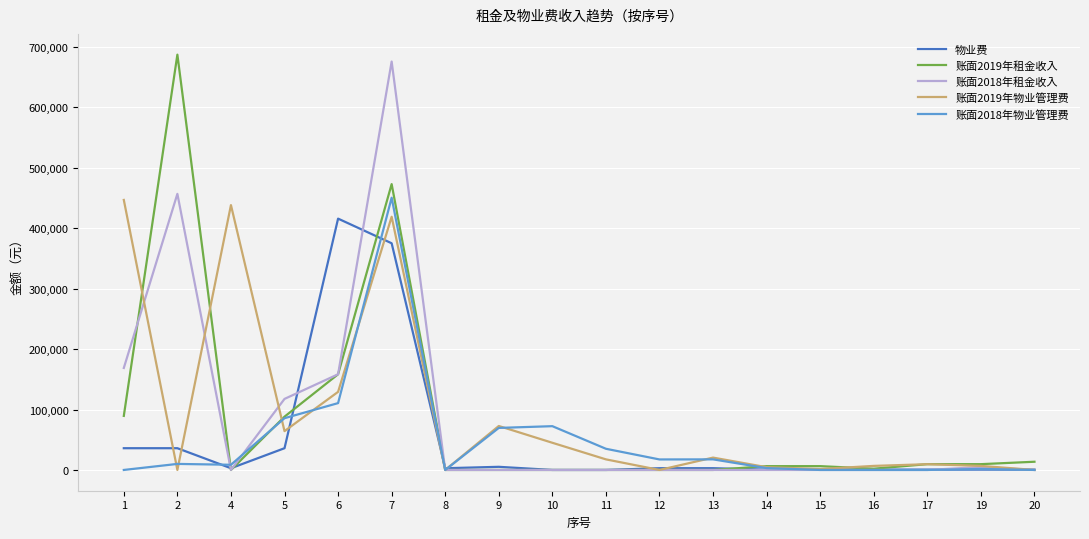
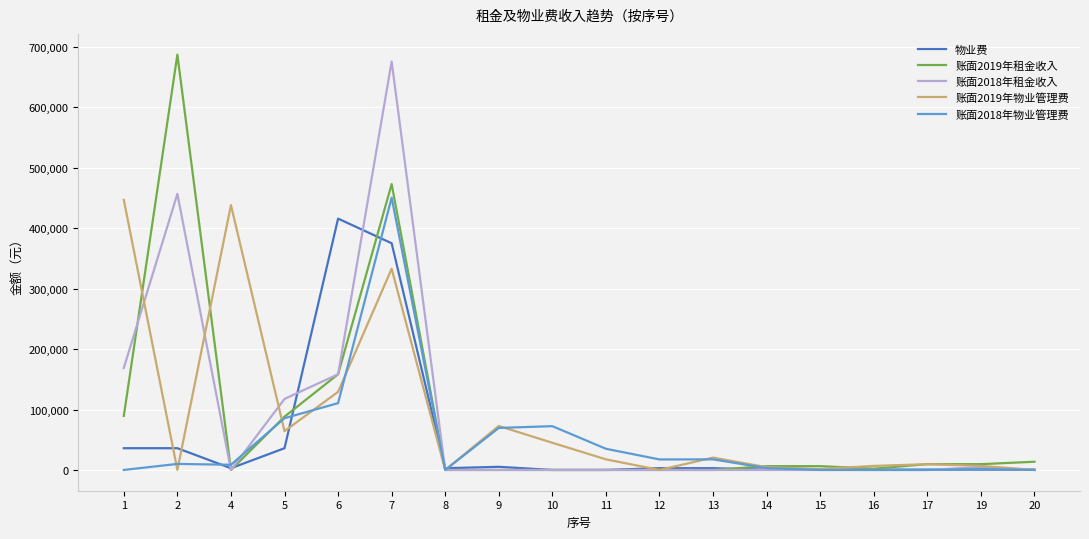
账面2019年物业管理费, 7: 420,000 -> 330,000
